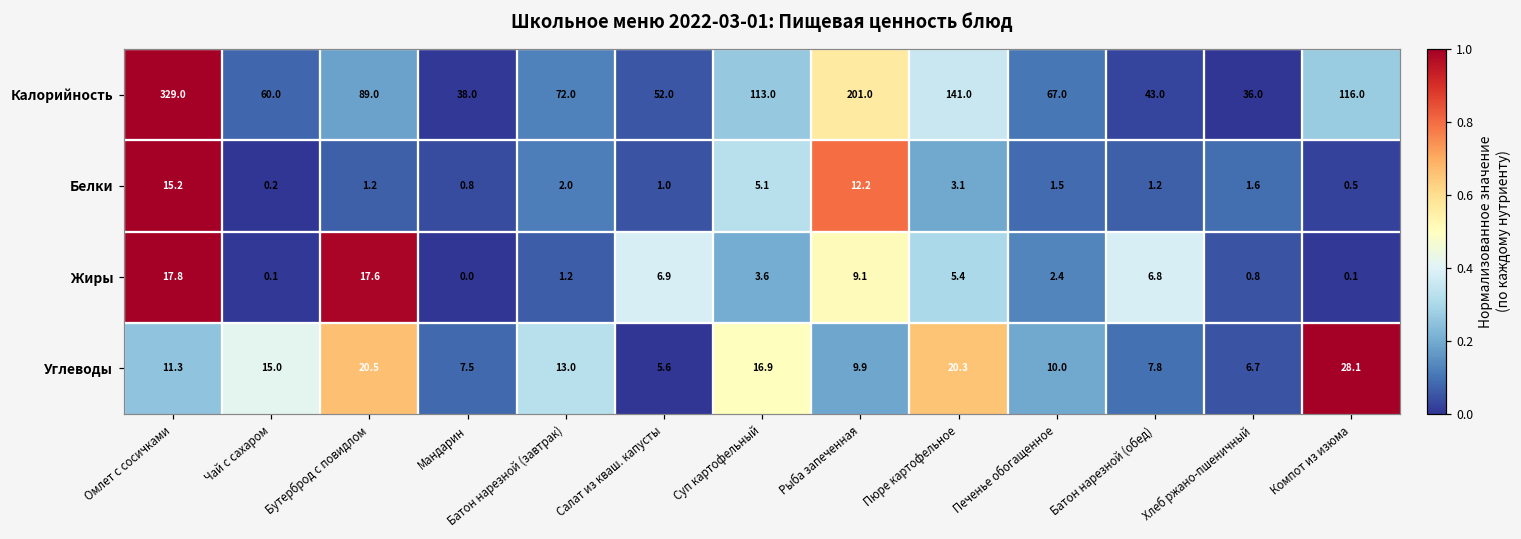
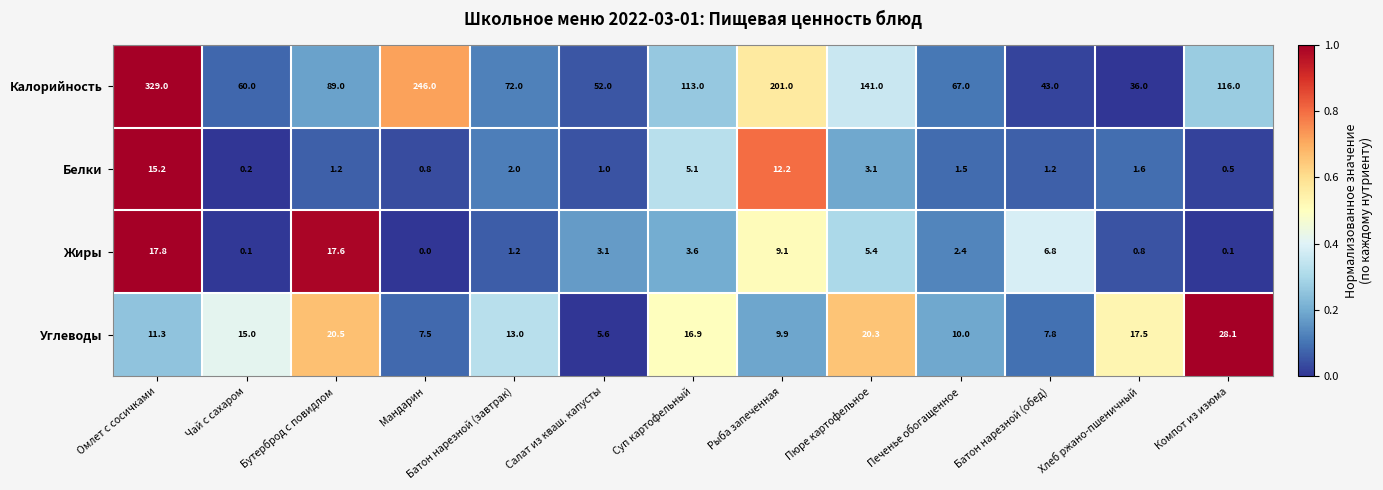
Калорийность, Мандарин: 38.0 -> 246.0
Жиры, Салат из кваш. капусты: 6.9 -> 3.1
Углеводы, Хлеб ржано-пшеничный: 6.7 -> 17.5
